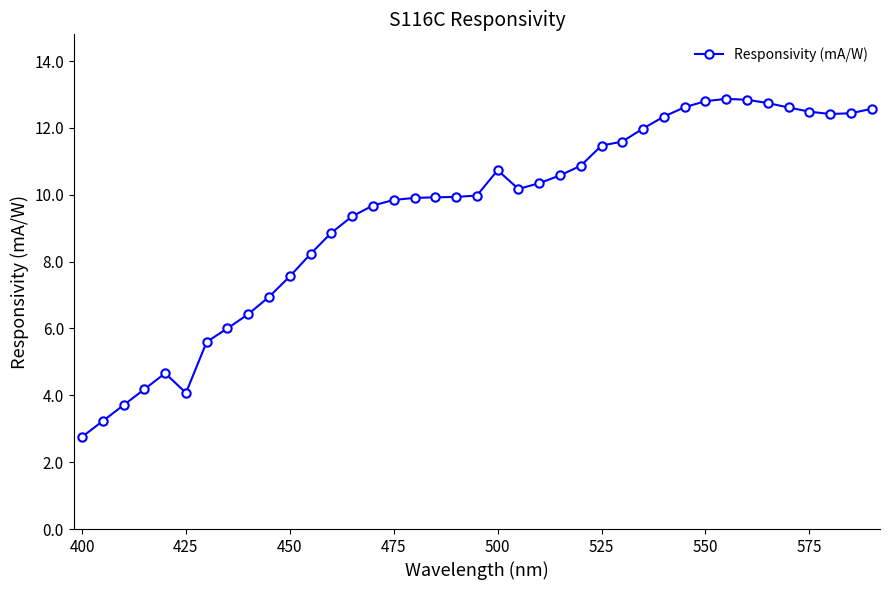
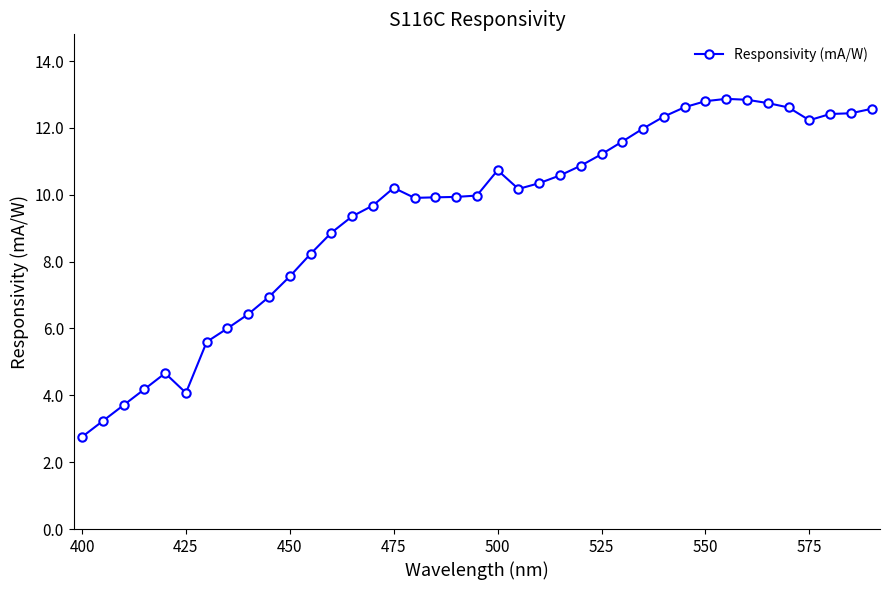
475: 9.8 -> 10.2
525: 11.5 -> 11.2
575: 12.5 -> 12.2
